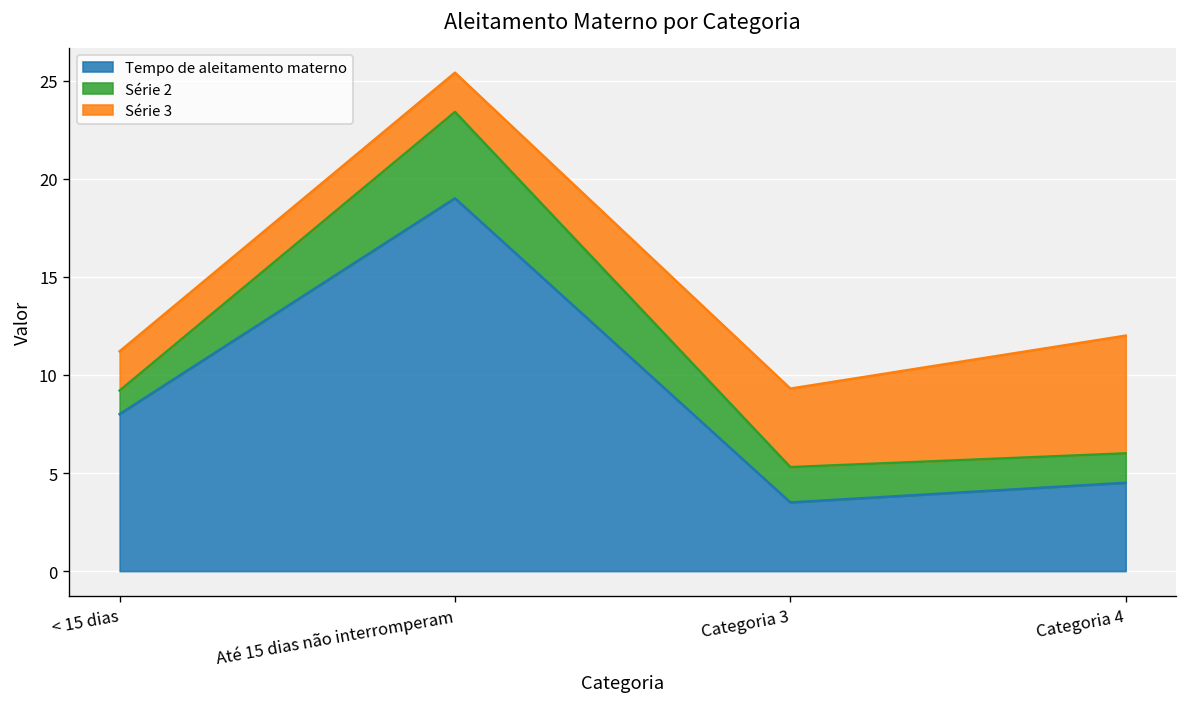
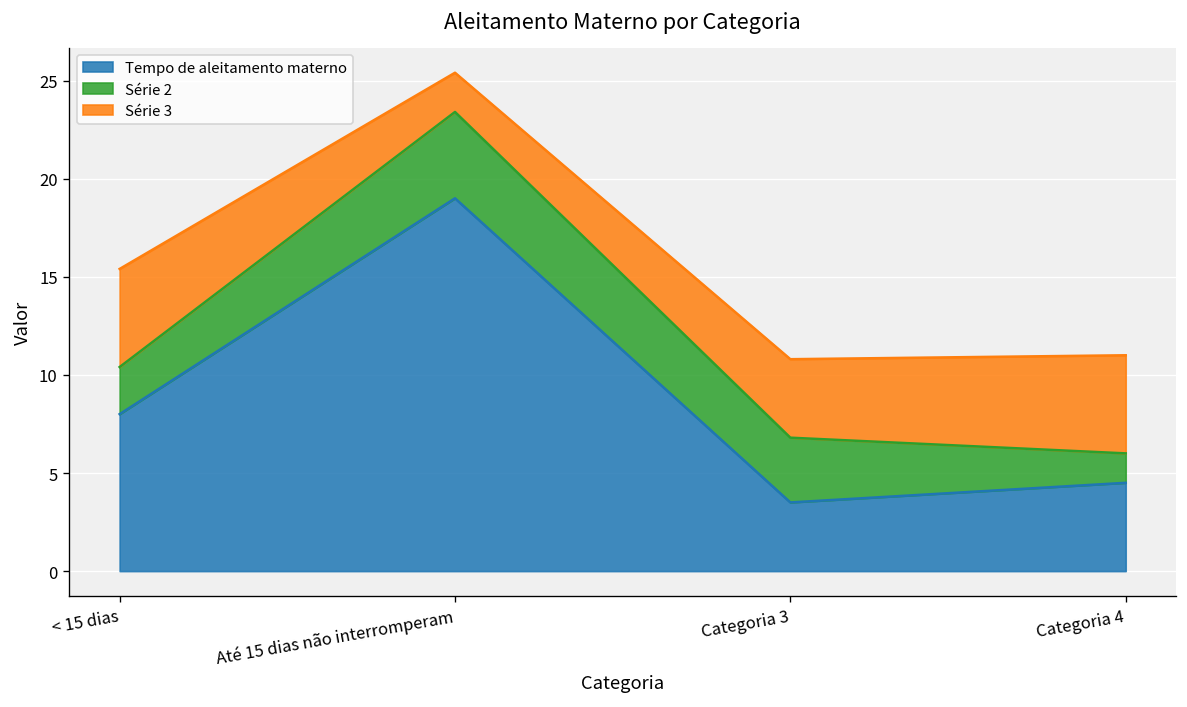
Série 2, < 15 dias: 1.2 -> 2.4
Série 3, < 15 dias: 2 -> 5
Série 2, Categoria 3: 1.8 -> 3.3
Série 3, Categoria 4: 6 -> 5
